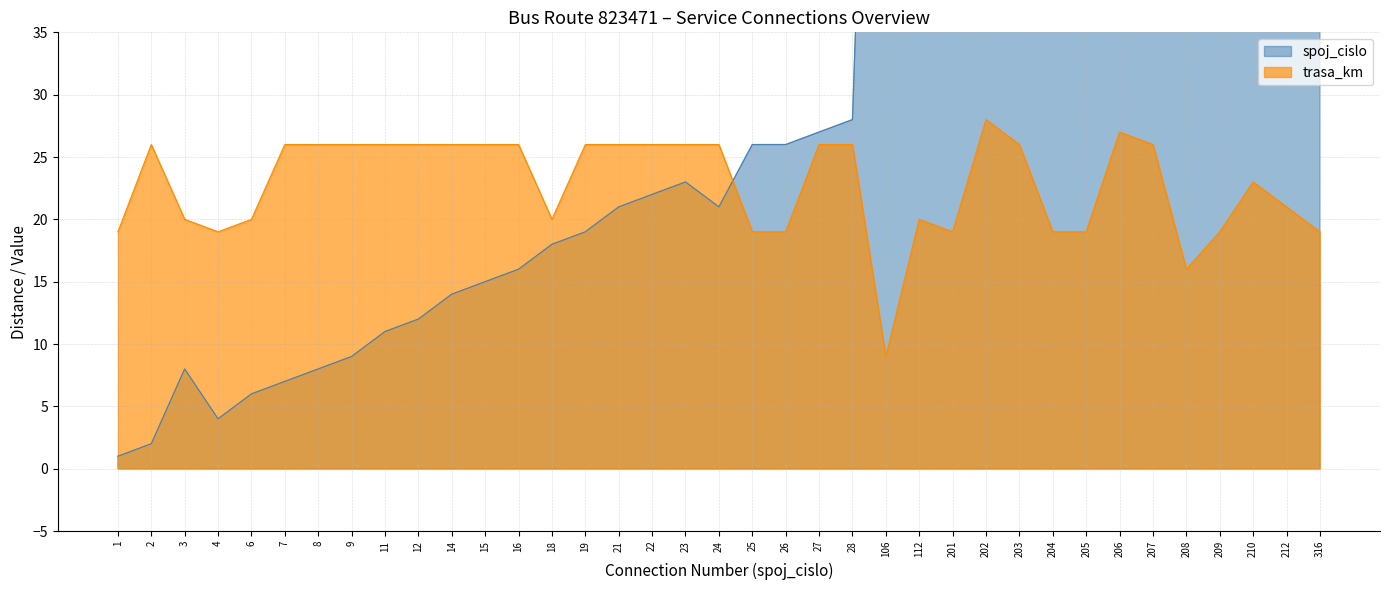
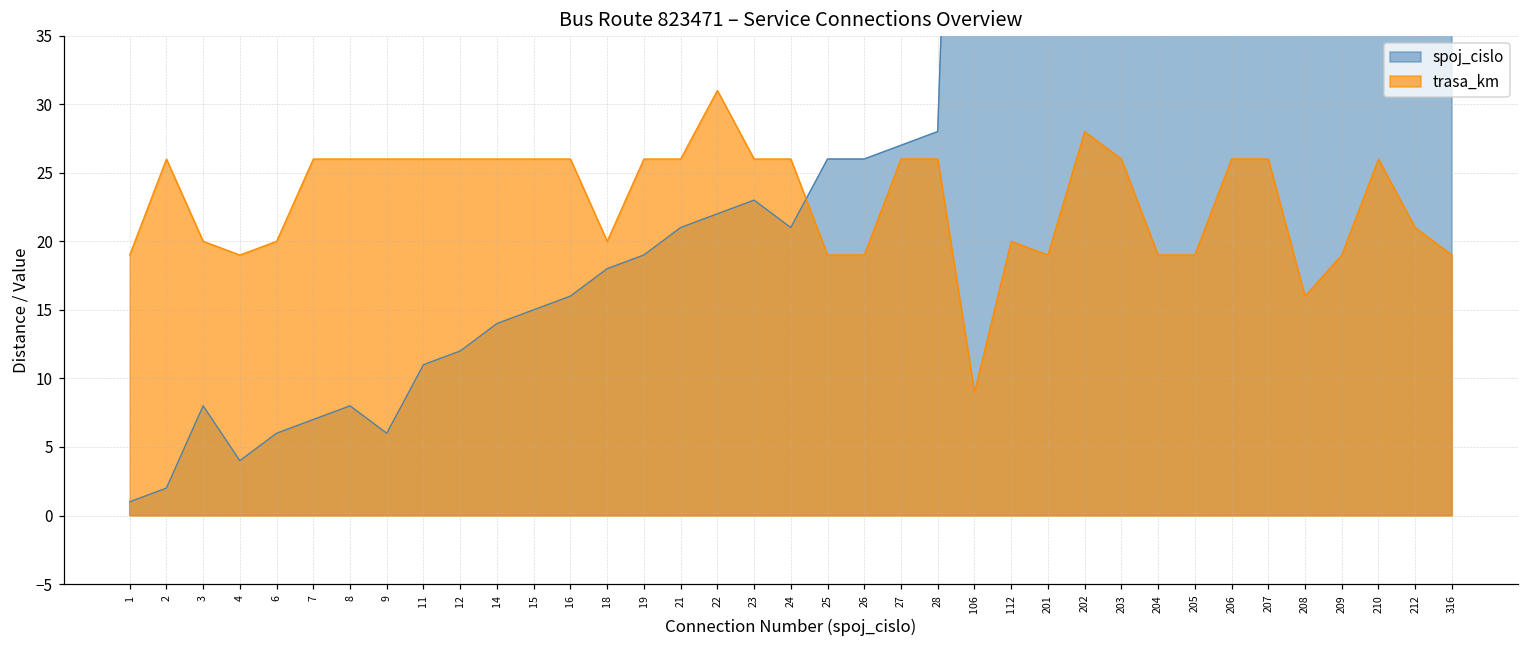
spoj_cislo, 9: 9 -> 6
trasa_km, 22: 26 -> 31
trasa_km, 206: 27 -> 26
trasa_km, 210: 23 -> 26
